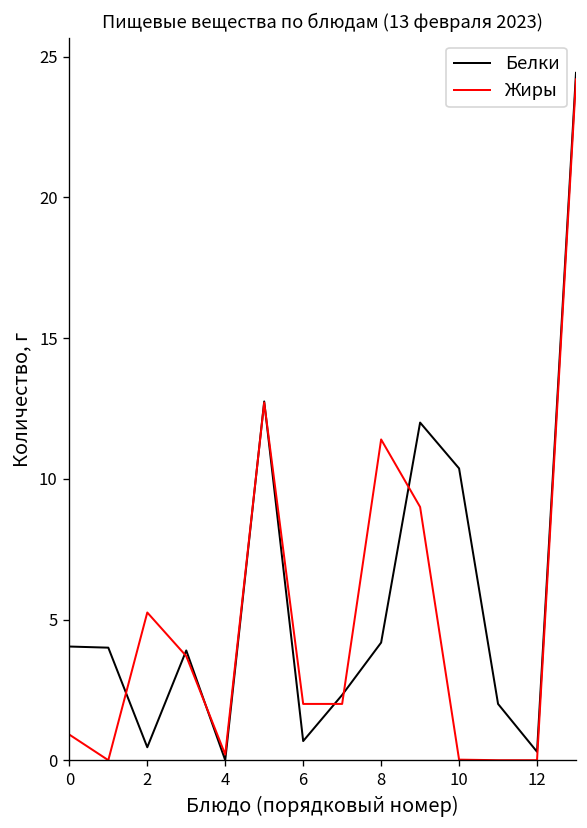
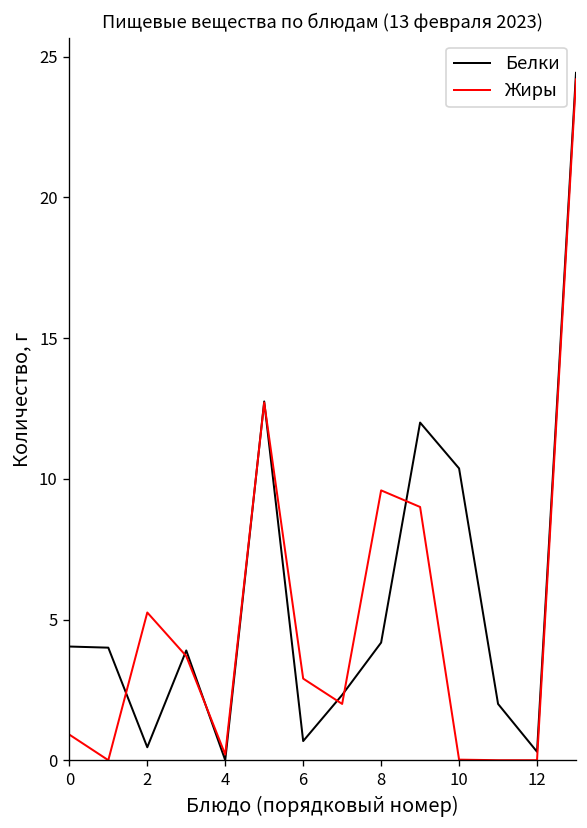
Жиры, 6: 2.0 -> 2.9
Жиры, 8: 11.4 -> 9.6
